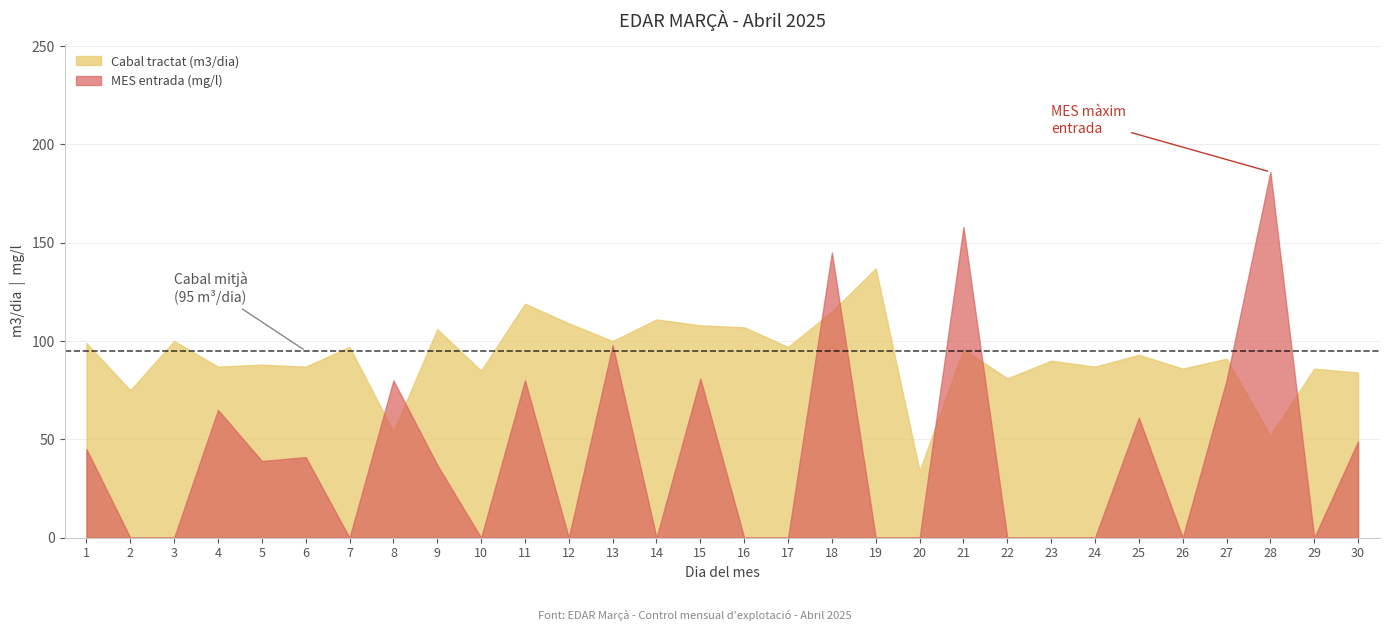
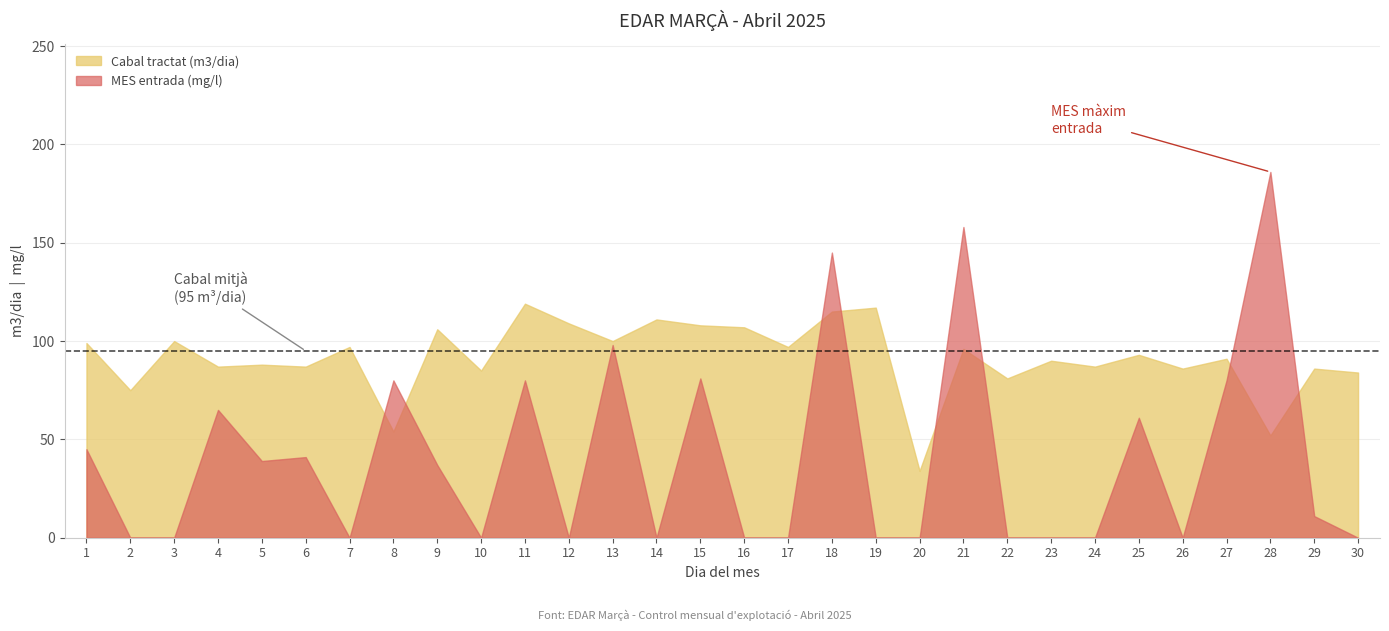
Cabal tractat (m3/dia), 19: 137 -> 117
MES entrada (mg/l), 29: 0 -> 11
MES entrada (mg/l), 30: 49 -> 0
